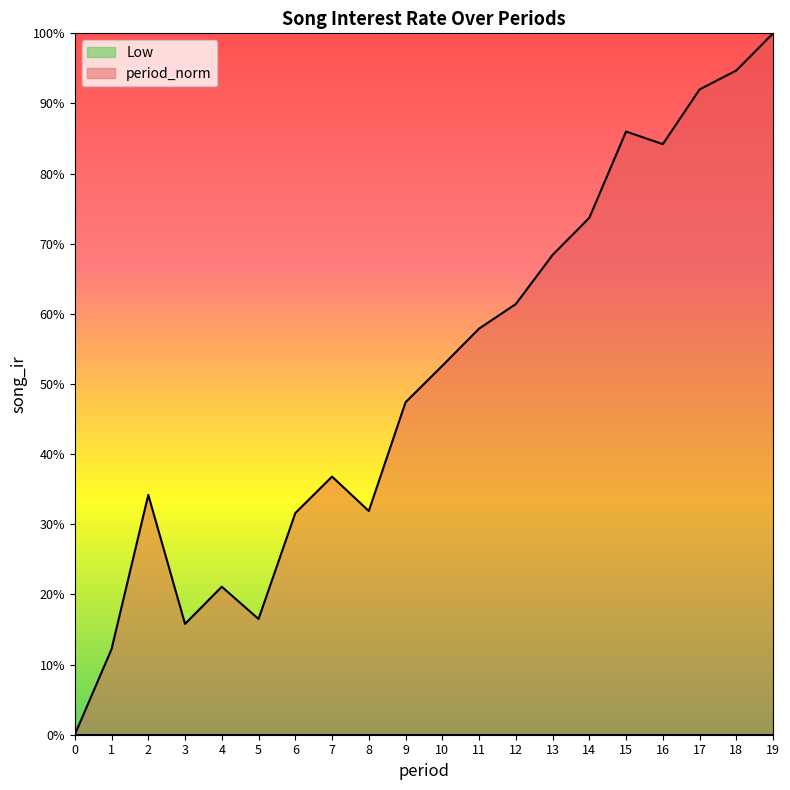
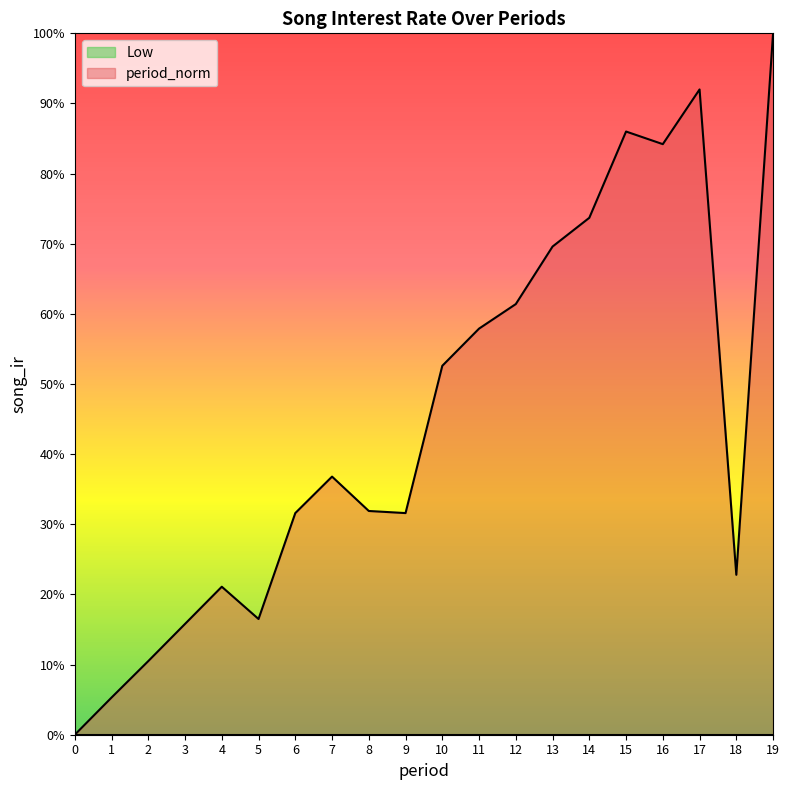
period_norm, 1: 12% -> 5%
period_norm, 2: 34% -> 11%
period_norm, 9: 47% -> 32%
period_norm, 13: 68% -> 70%
period_norm, 18: 95% -> 23%
